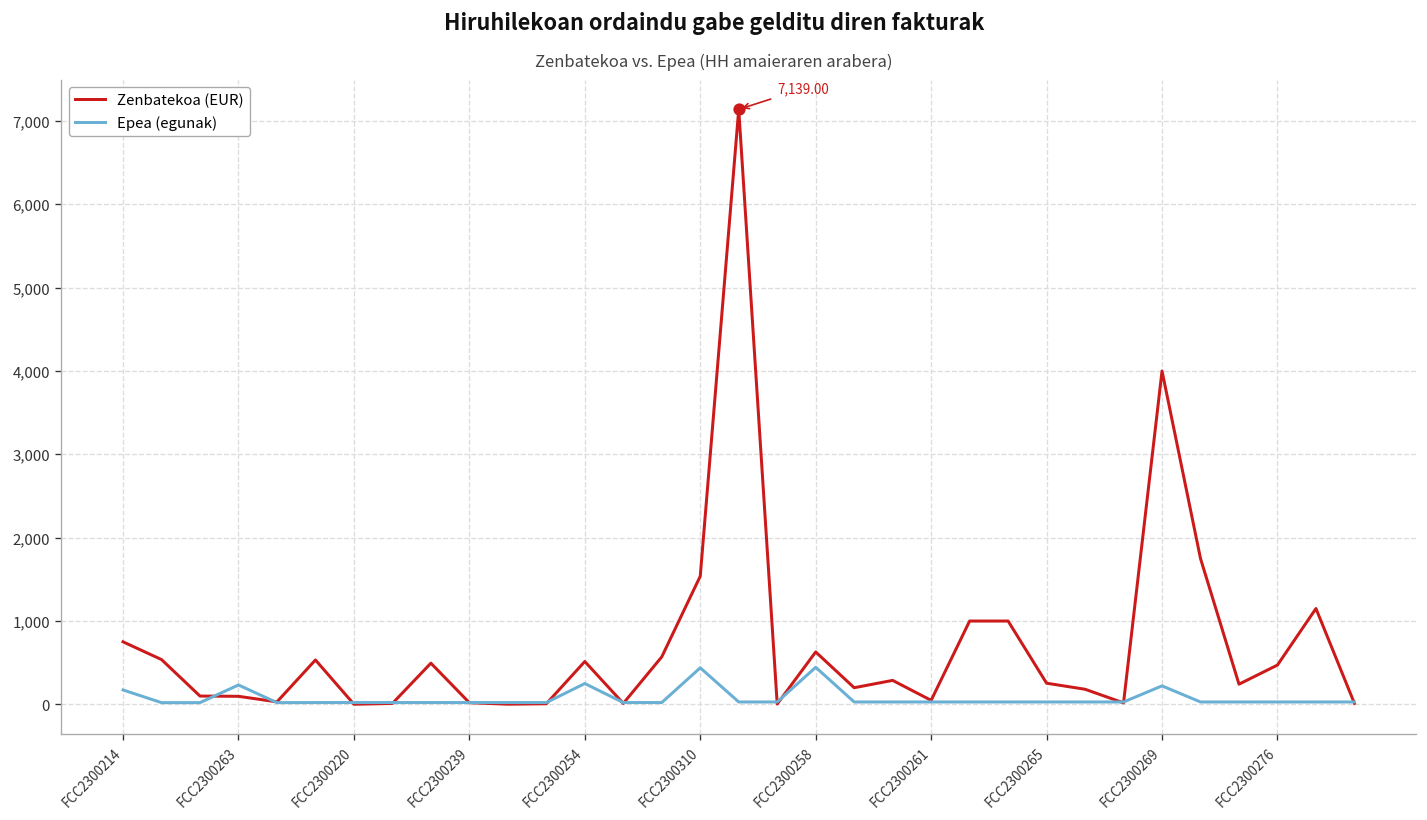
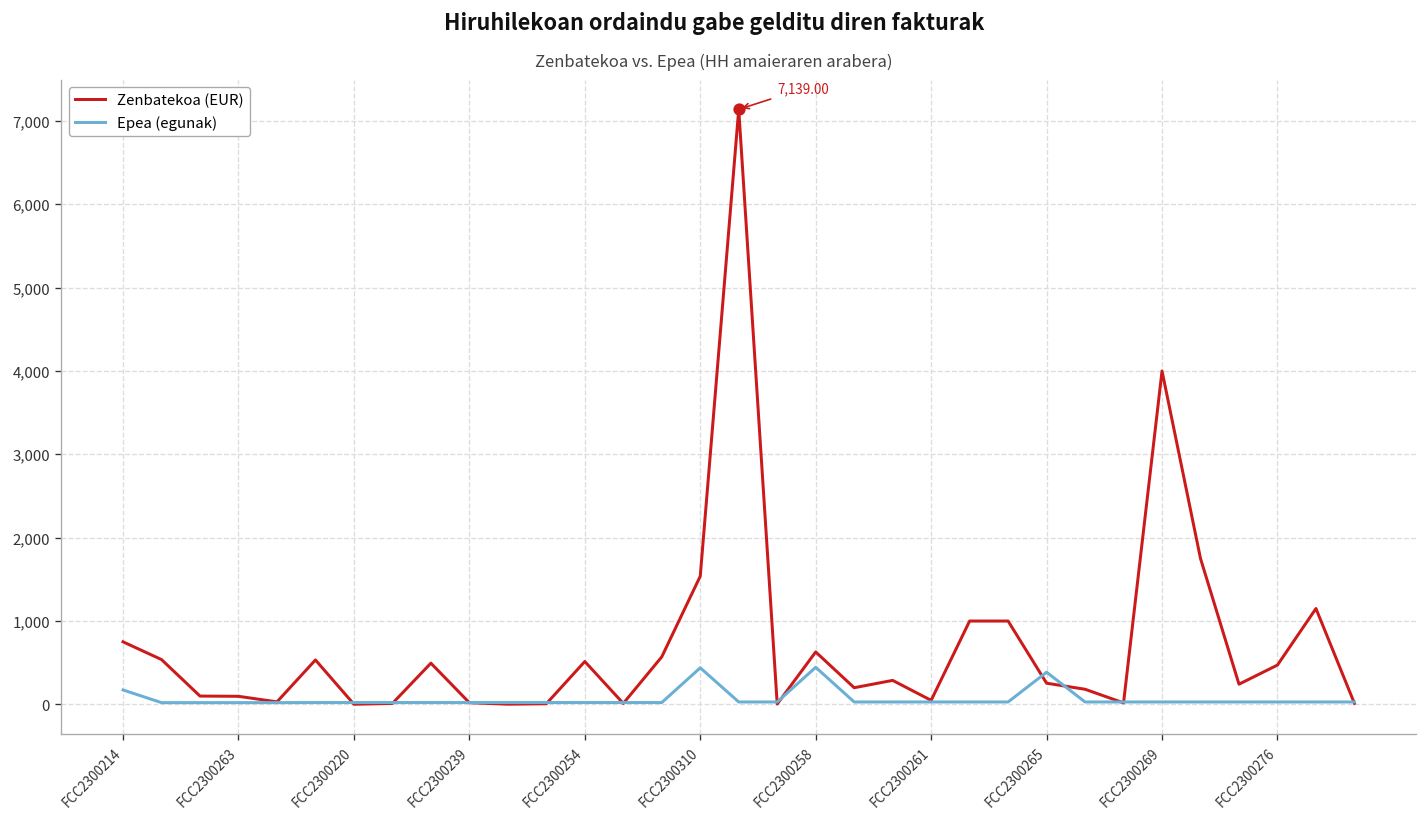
Epea (egunak), FCC2300263: 200 -> 0
Epea (egunak), FCC2300254: 300 -> 0
Epea (egunak), FCC2300265: 0 -> 400
Epea (egunak), FCC2300269: 200 -> 0
